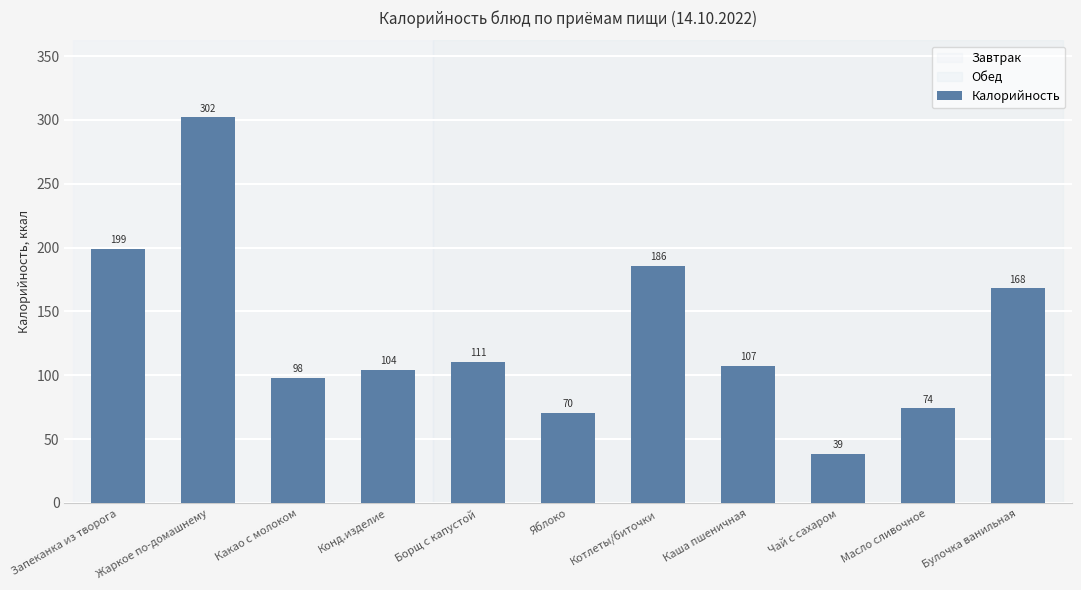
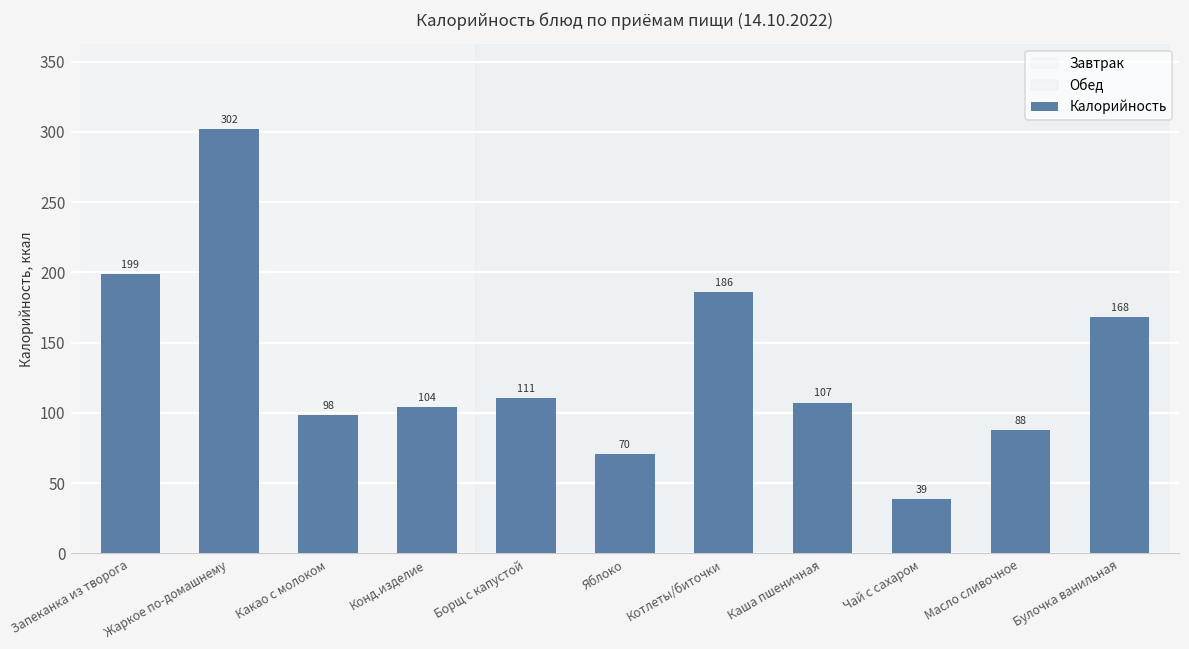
Масло сливочное: 74 -> 88
